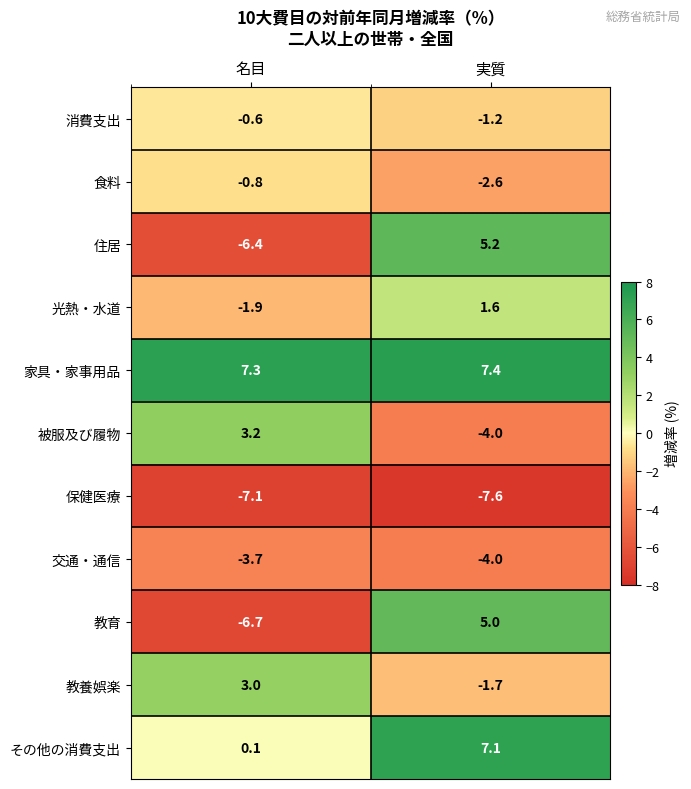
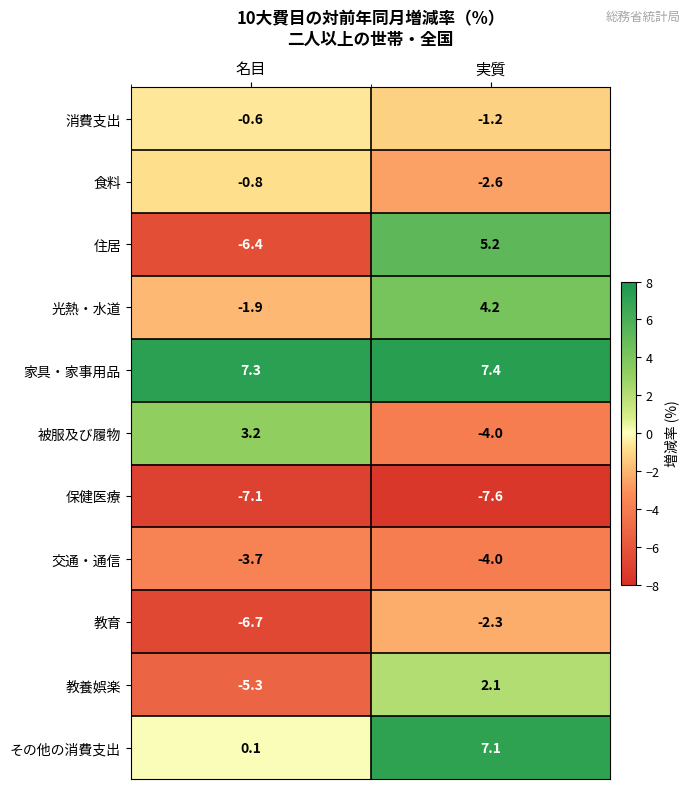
光熱・水道, 実質: 1.6 -> 4.2
教育, 実質: 5.0 -> -2.3
教養娯楽, 名目: 3.0 -> -5.3
教養娯楽, 実質: -1.7 -> 2.1
